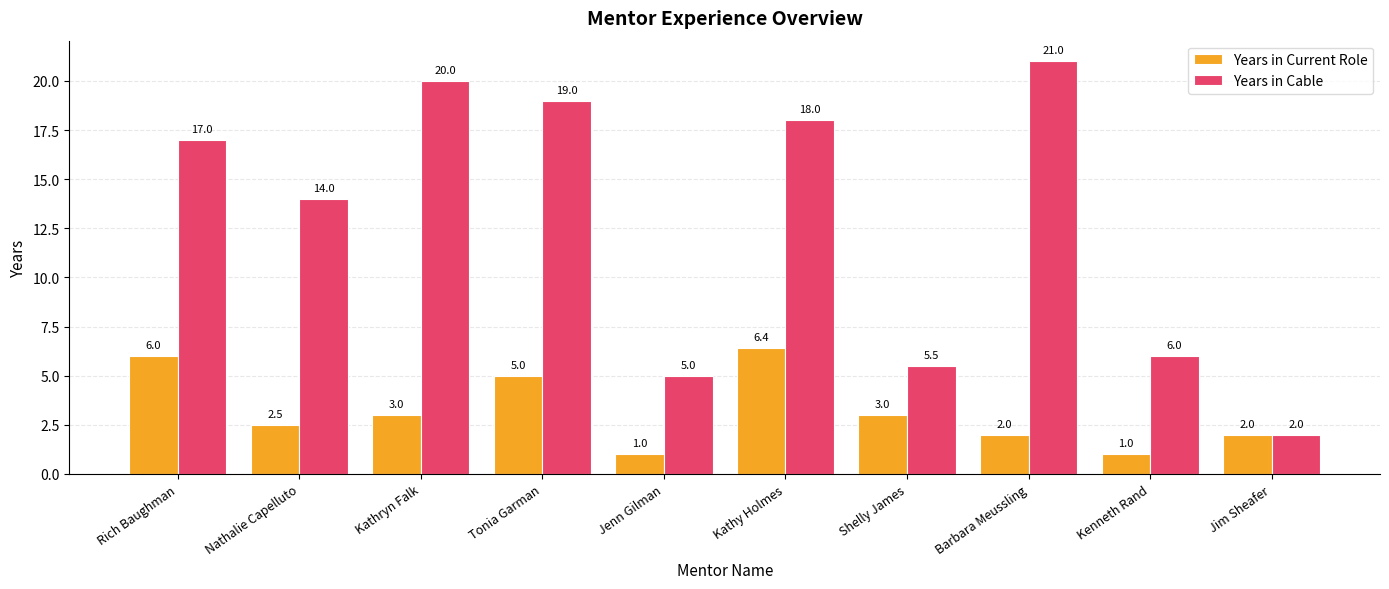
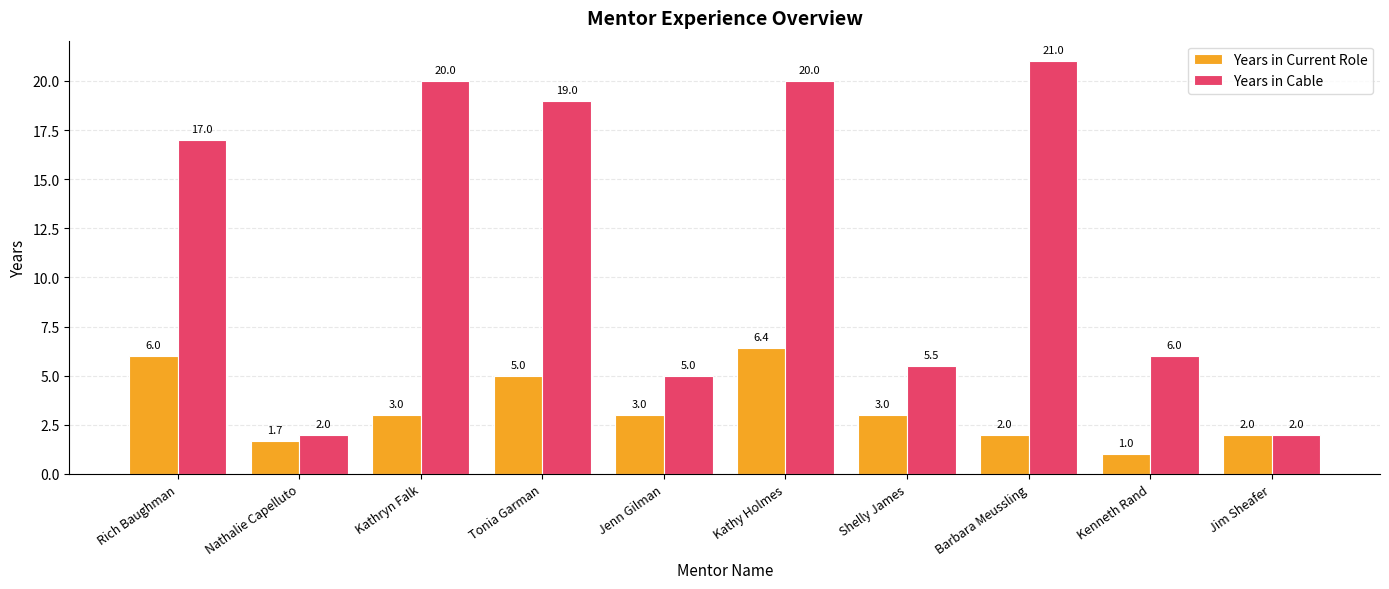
Years in Current Role, Nathalie Capelluto: 2.5 -> 1.7
Years in Cable, Nathalie Capelluto: 14.0 -> 2.0
Years in Current Role, Jenn Gilman: 1.0 -> 3.0
Years in Cable, Kathy Holmes: 18.0 -> 20.0
